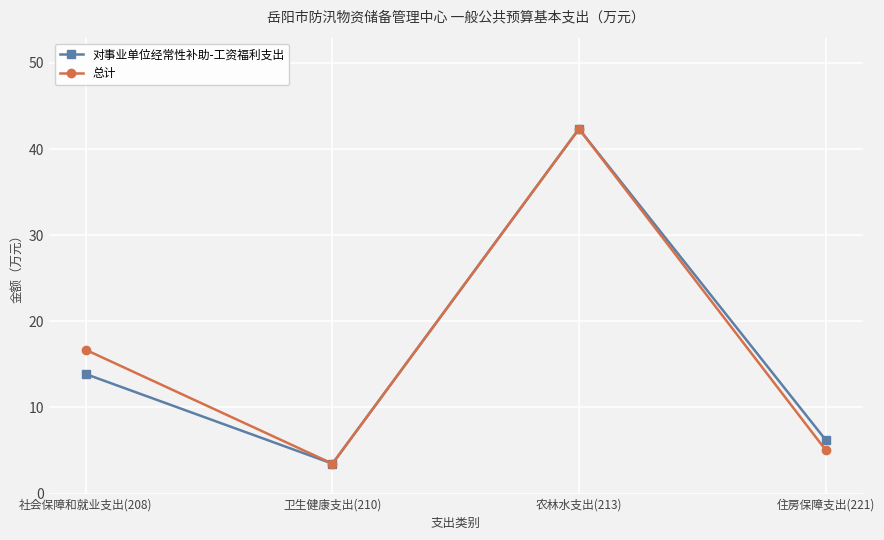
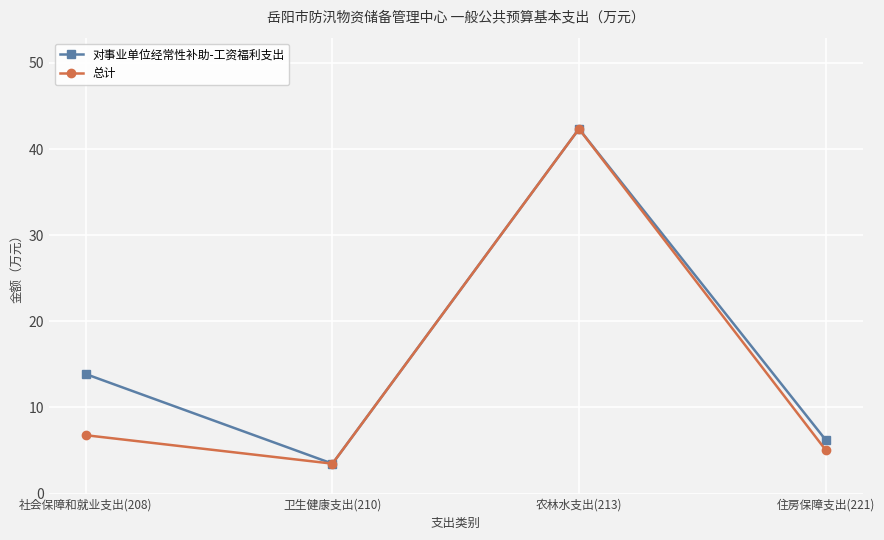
总计, 社会保障和就业支出(208): 17 -> 7
